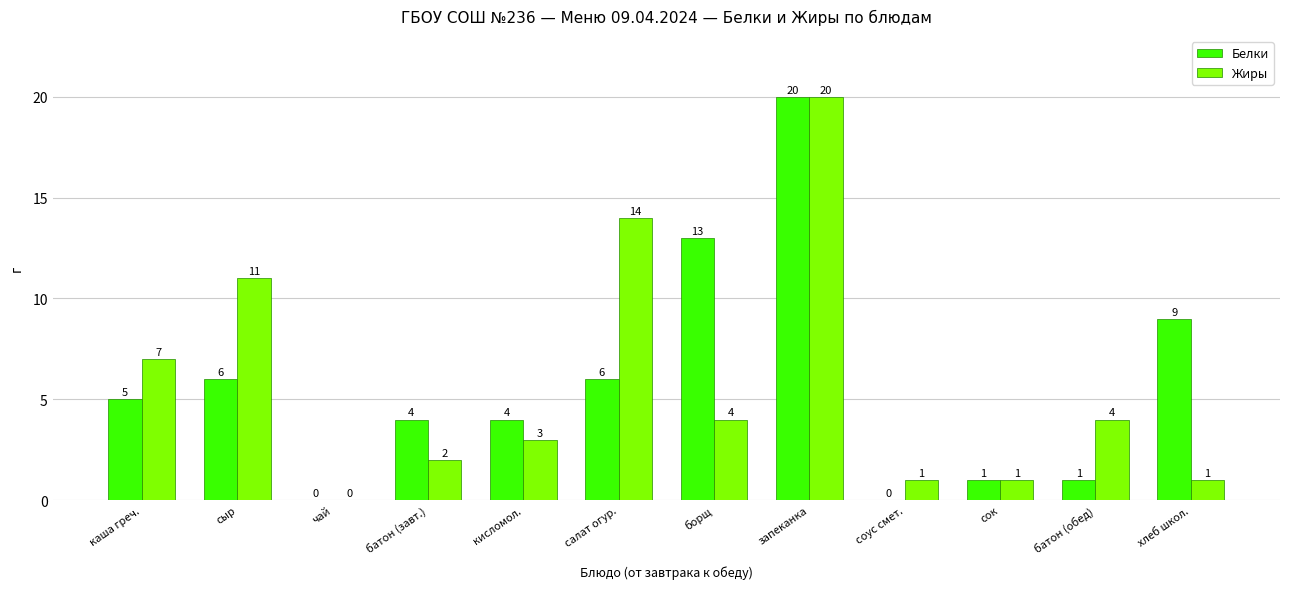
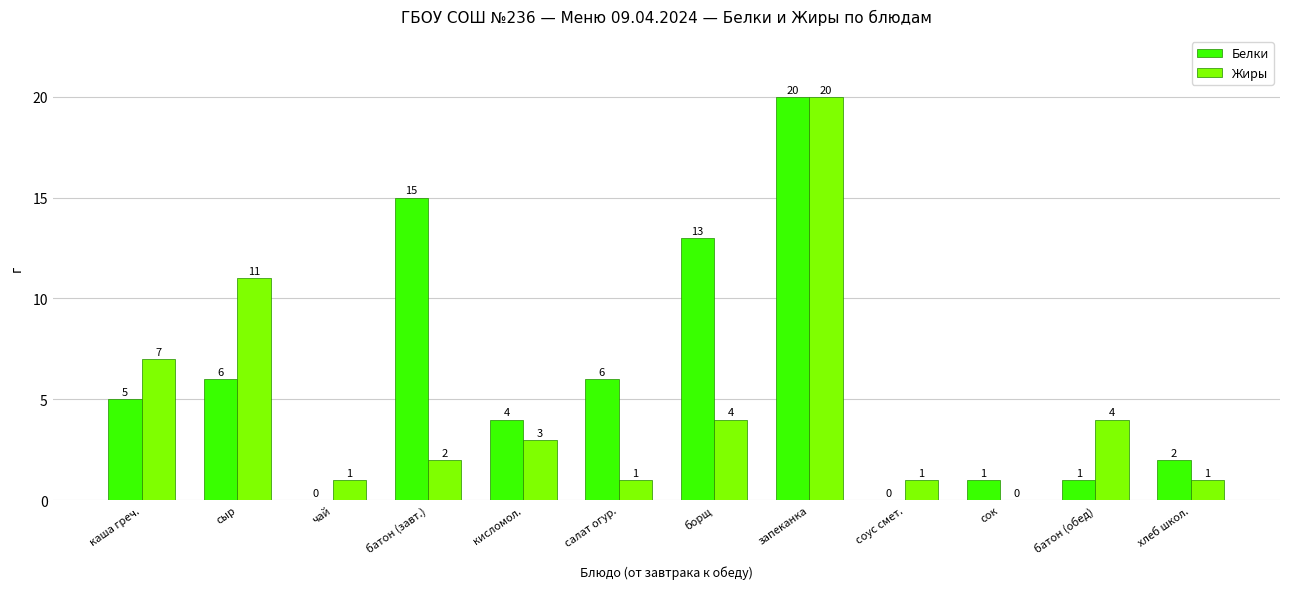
Жиры, чай: 0 -> 1
Белки, батон (завт.): 4 -> 15
Жиры, салат огур.: 14 -> 1
Жиры, сок: 1 -> 0
Белки, хлеб школ.: 9 -> 2
